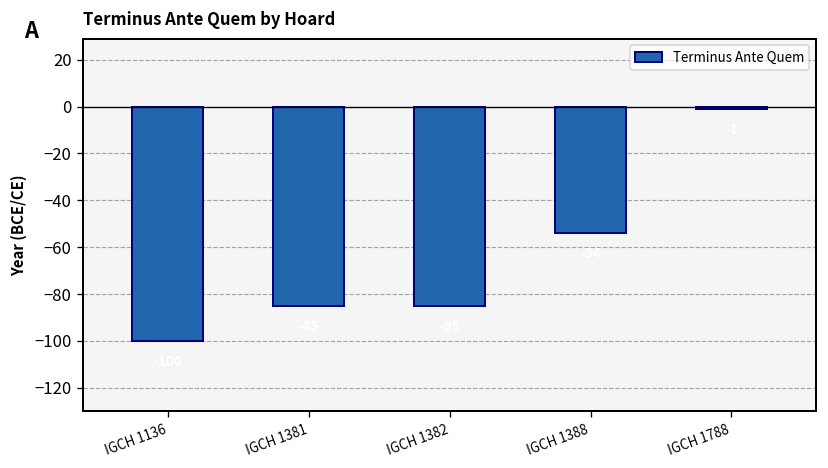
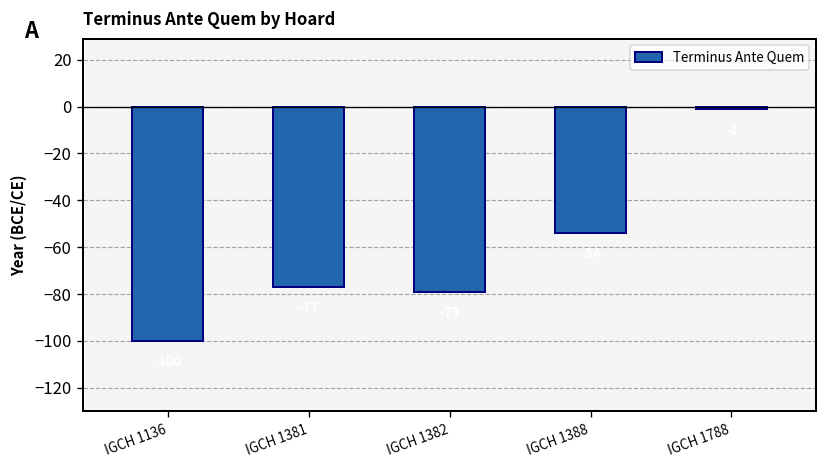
IGCH 1381: -85 -> -77
IGCH 1382: -85 -> -79
